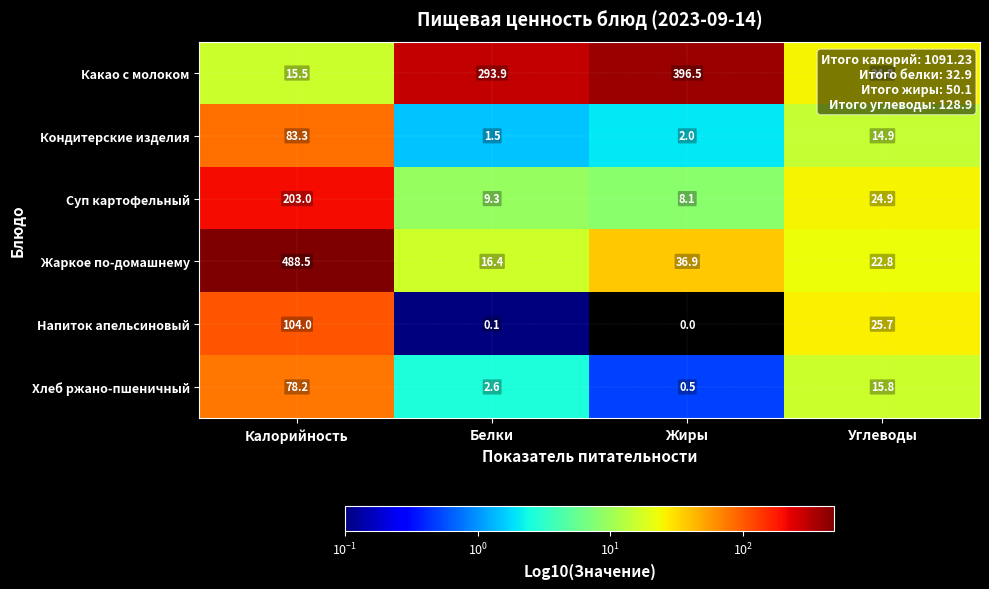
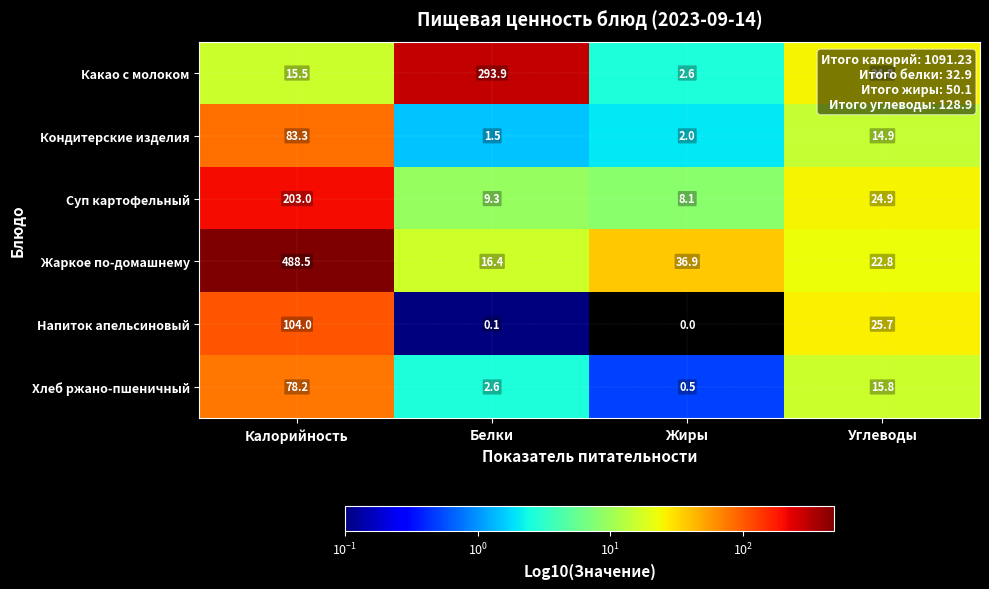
Какао с молоком, Жиры: 396.5 -> 2.6
